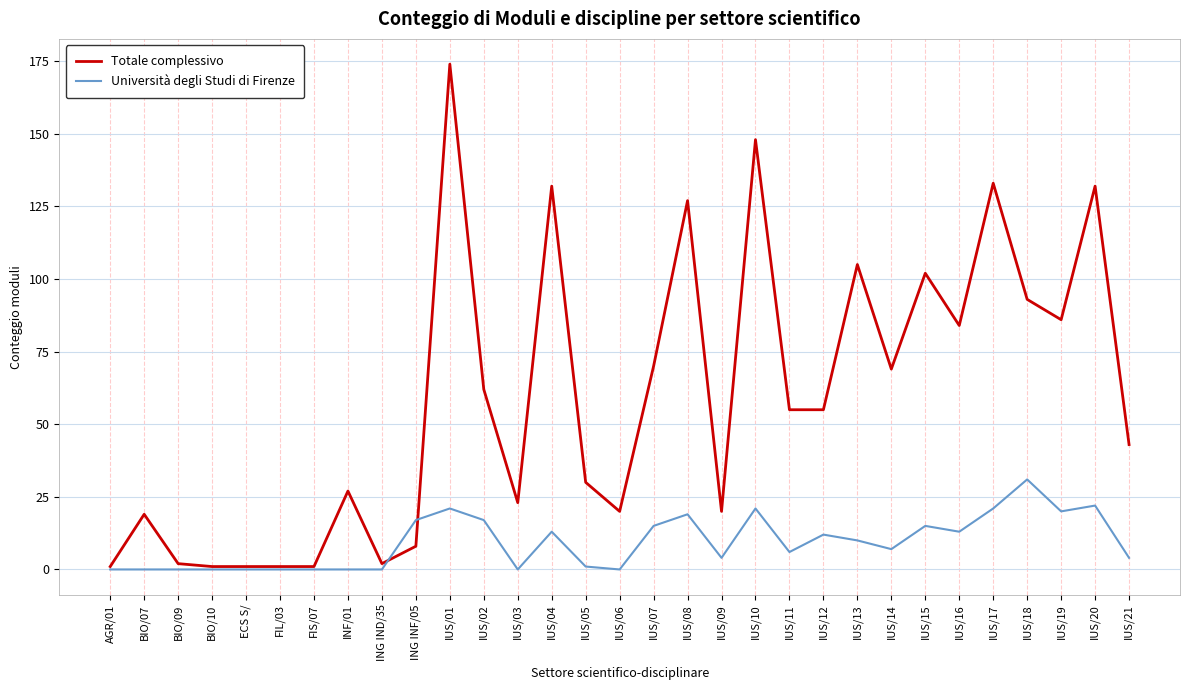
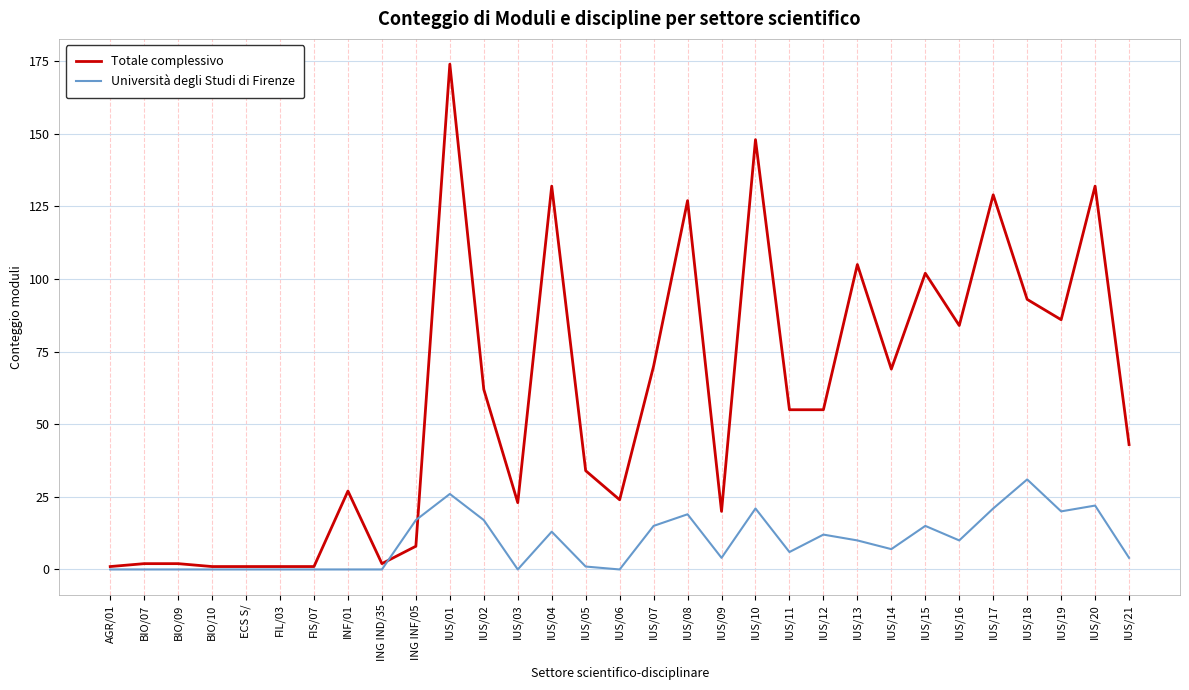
Totale complessivo, BIO/07: 19 -> 2
Università degli Studi di Firenze, IUS/01: 21 -> 26
Totale complessivo, IUS/05: 30 -> 34
Totale complessivo, IUS/06: 20 -> 24
Università degli Studi di Firenze, IUS/16: 13 -> 10
Totale complessivo, IUS/17: 133 -> 129
